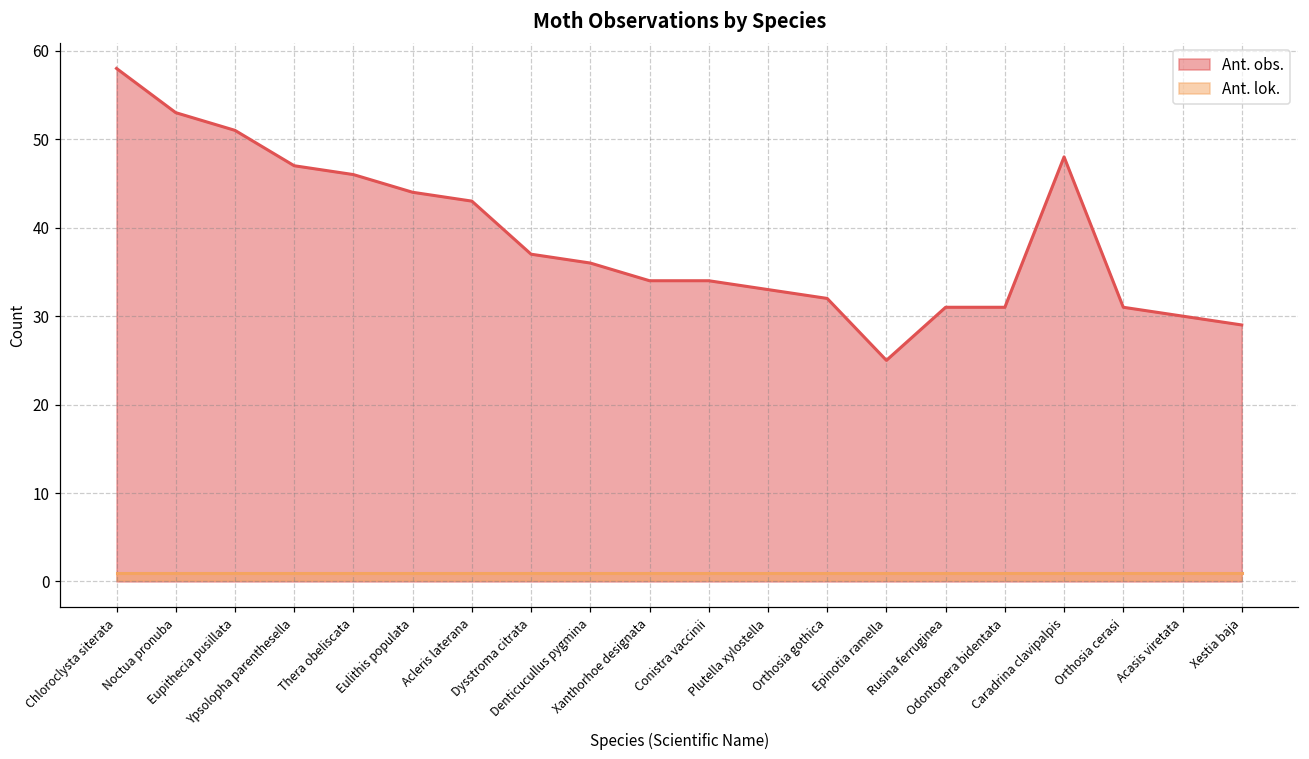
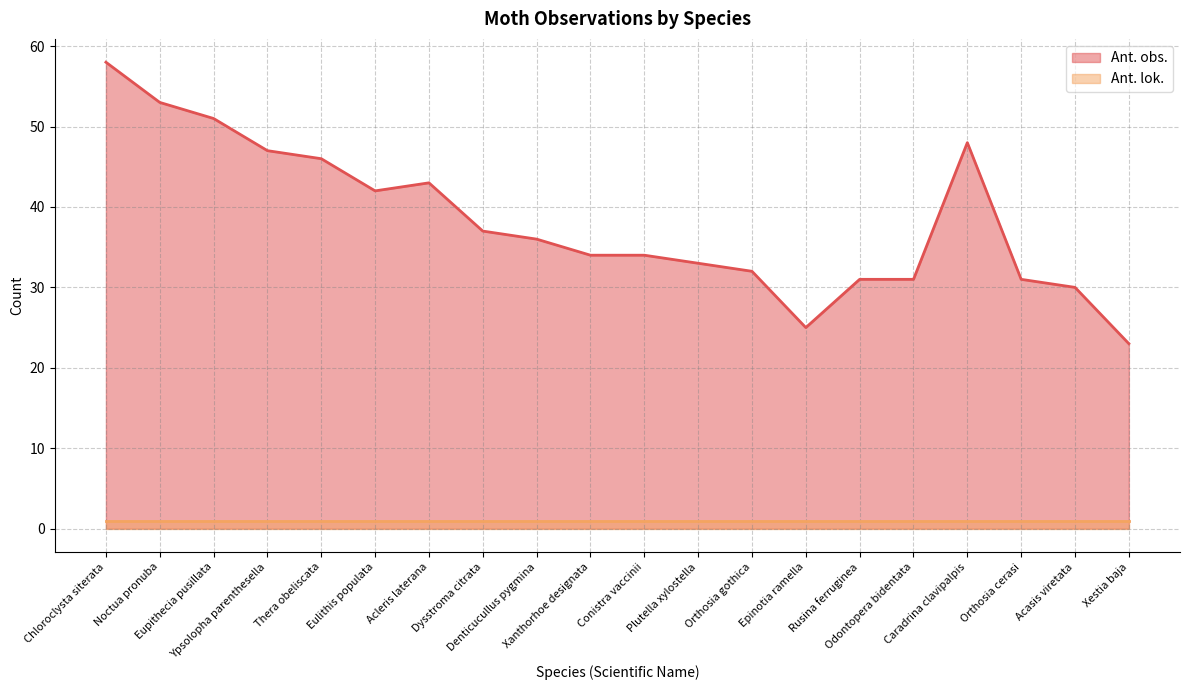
Ant. obs., Eulithis populata: 44 -> 42
Ant. obs., Xestia baja: 29 -> 23
